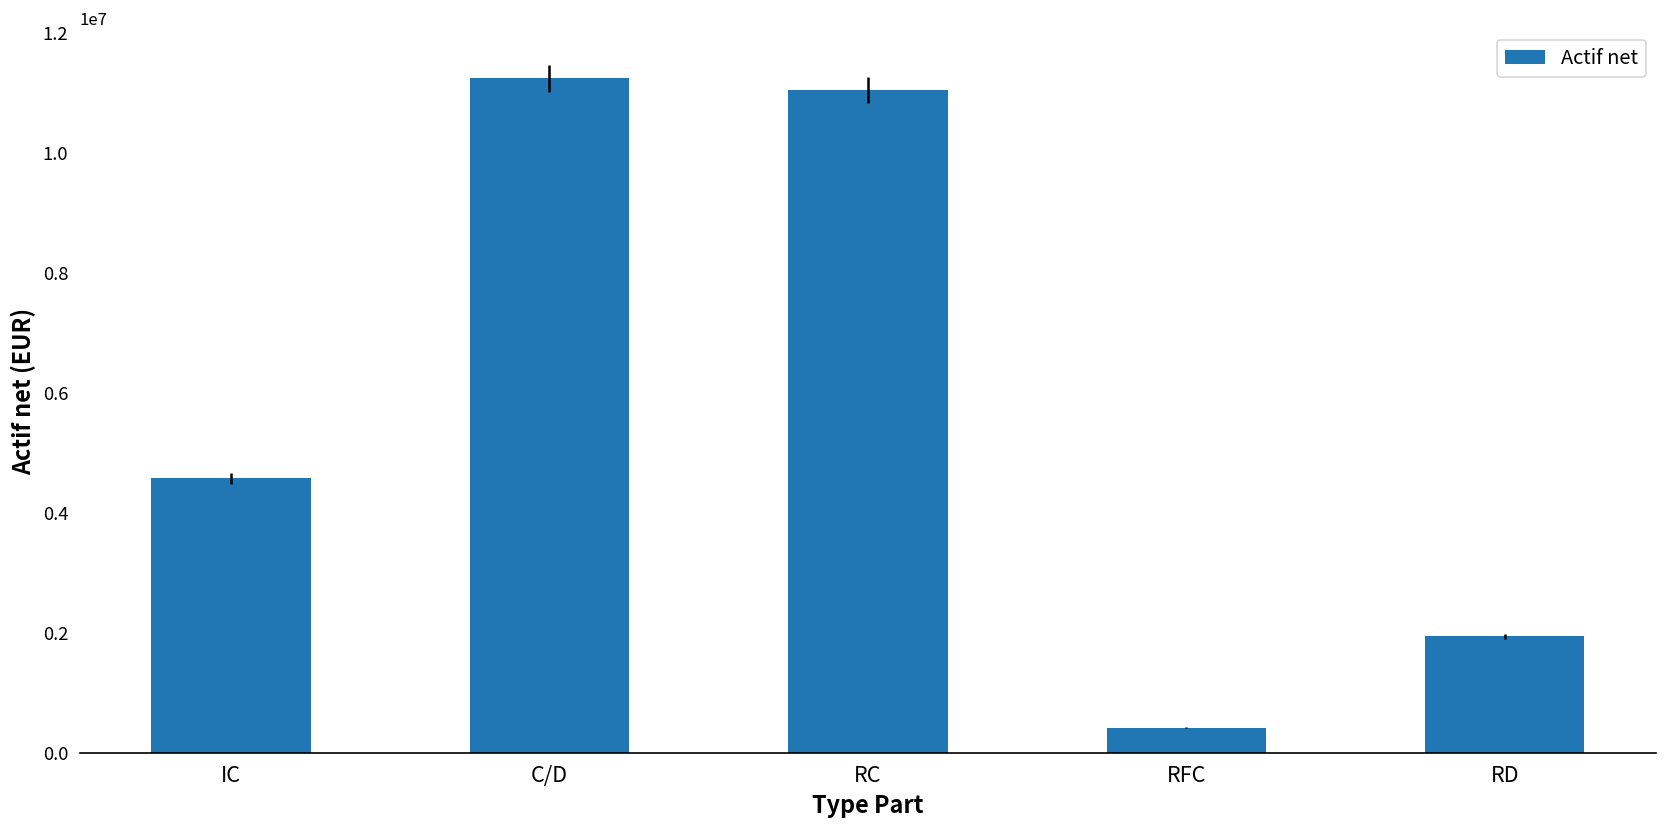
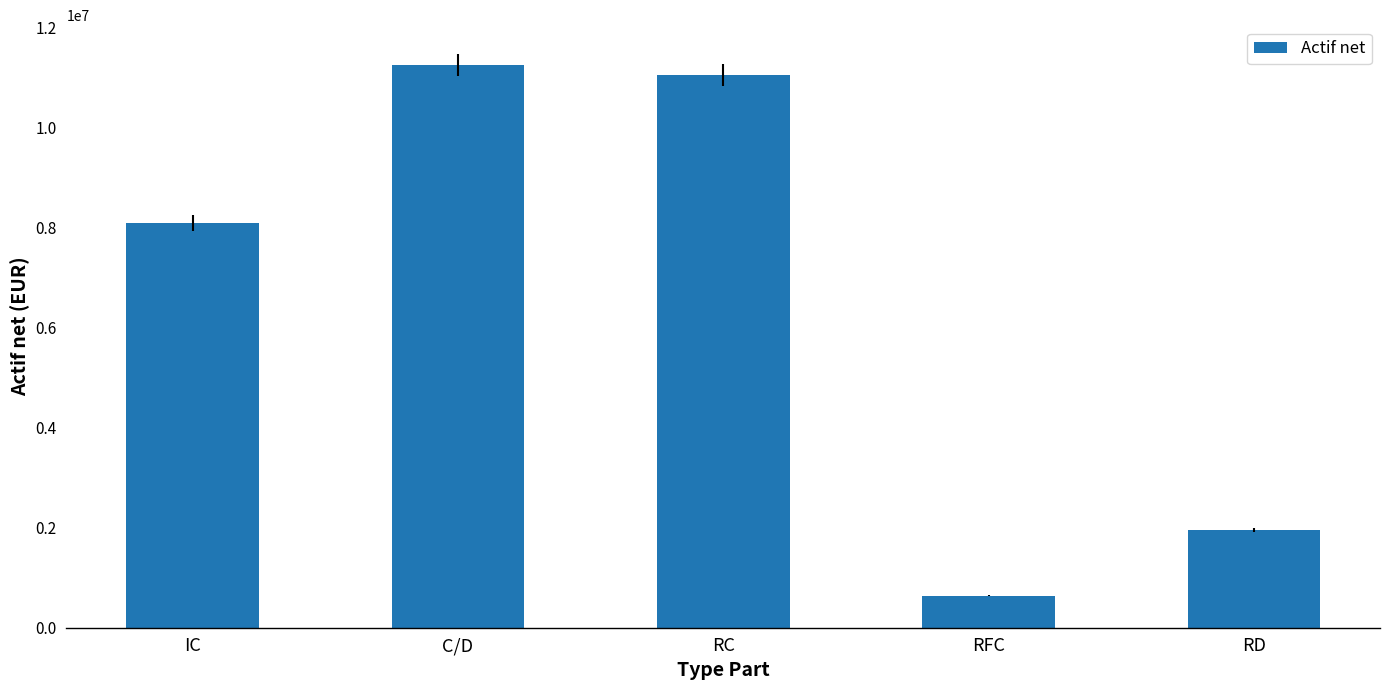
IC: 4600000 -> 8100000
RFC: 400000 -> 600000
